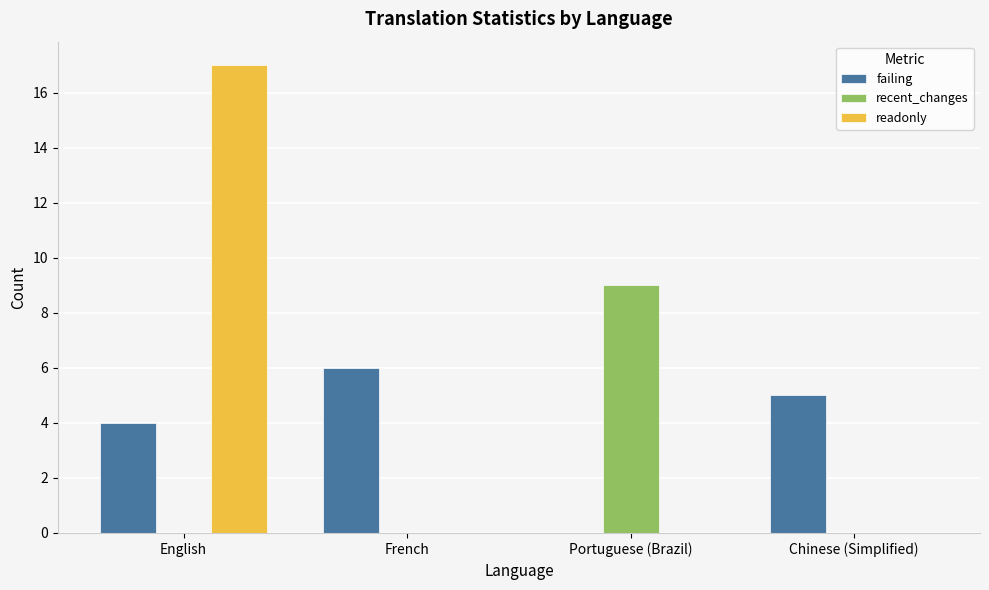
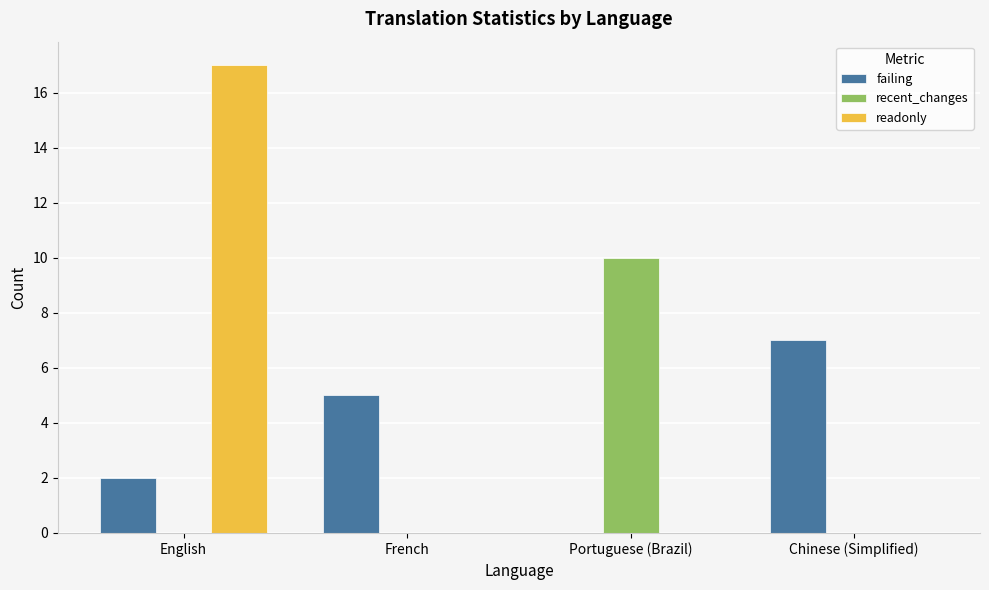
failing, English: 4 -> 2
failing, French: 6 -> 5
recent_changes, Portuguese (Brazil): 9 -> 10
failing, Chinese (Simplified): 5 -> 7
